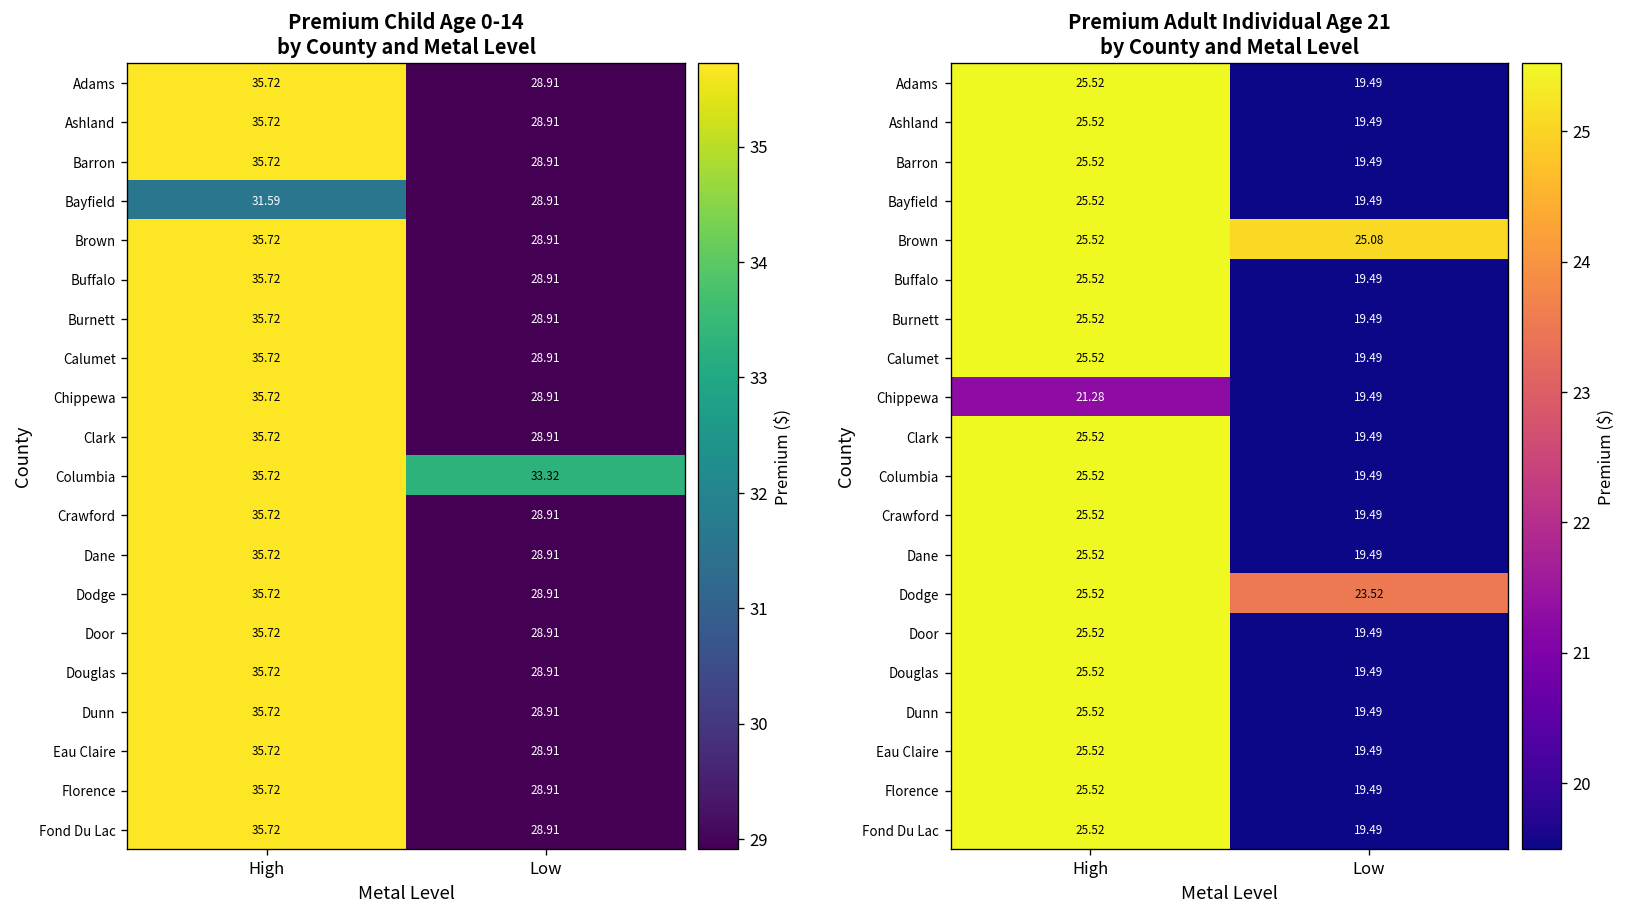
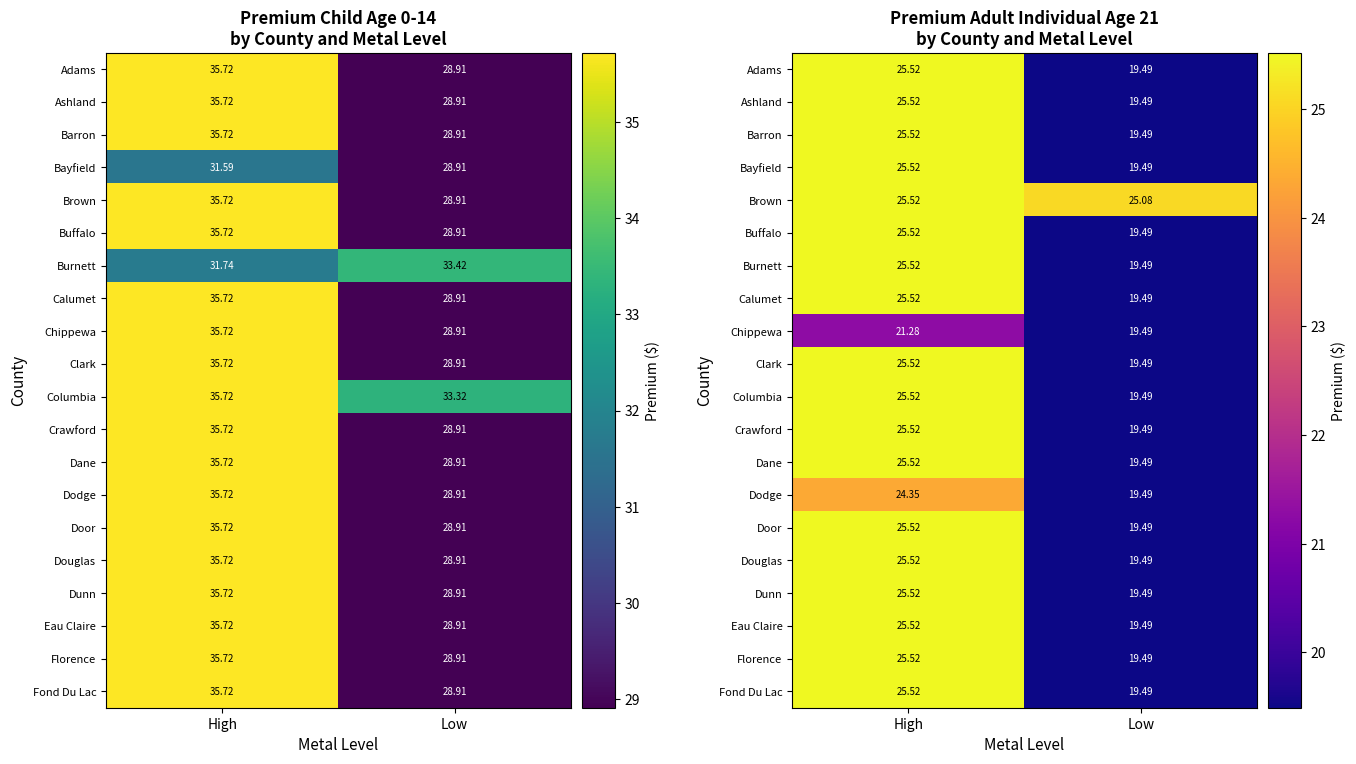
Premium Child Age 0-14 by County and Metal Level, Burnett, High: 35.72 -> 31.74
Premium Child Age 0-14 by County and Metal Level, Burnett, Low: 28.91 -> 33.42
Premium Adult Individual Age 21 by County and Metal Level, Dodge, High: 25.52 -> 24.35
Premium Adult Individual Age 21 by County and Metal Level, Dodge, Low: 23.52 -> 19.49
